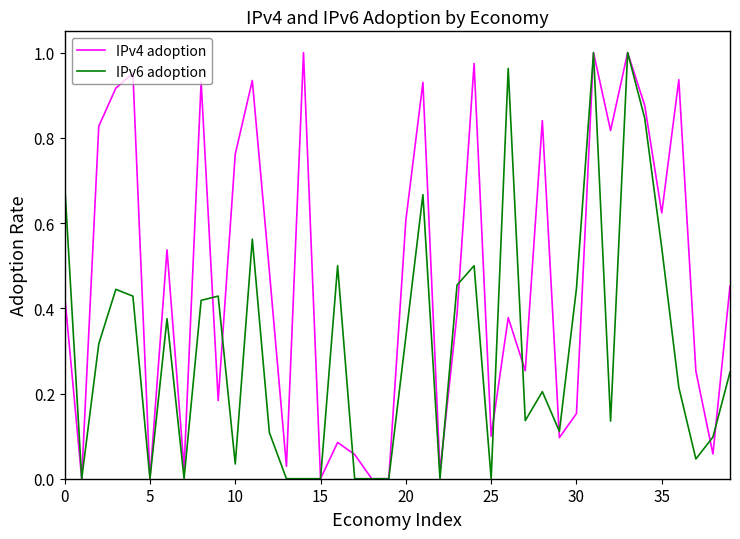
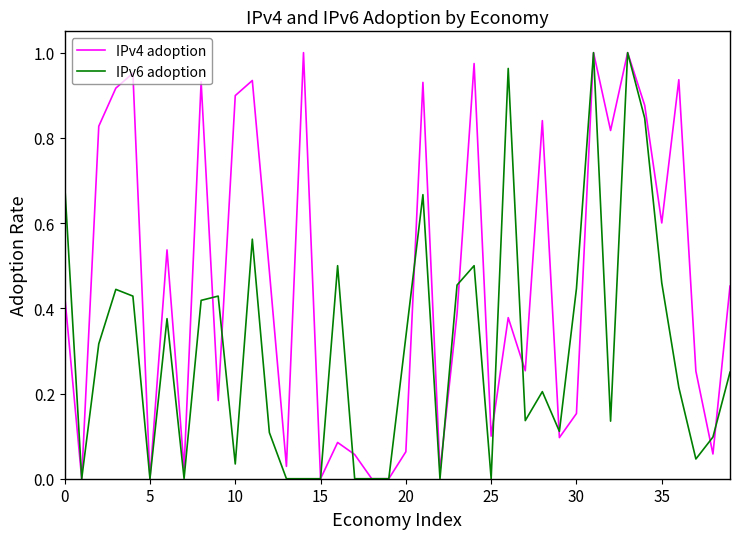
IPv4 adoption, 10: 0.76 -> 0.90
IPv4 adoption, 20: 0.61 -> 0.06
IPv4 adoption, 35: 0.62 -> 0.60
IPv6 adoption, 35: 0.54 -> 0.46
